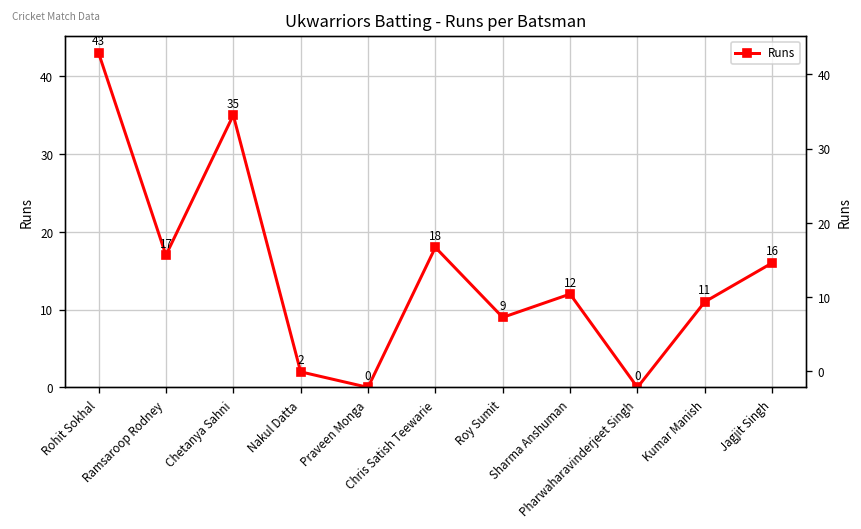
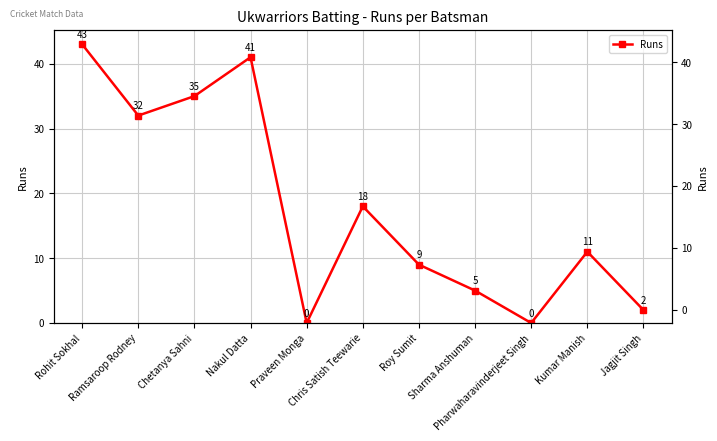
Ramsaroop Rodney: 17 -> 32
Nakul Datta: 2 -> 41
Sharma Anshuman: 12 -> 5
Jagjit Singh: 16 -> 2
